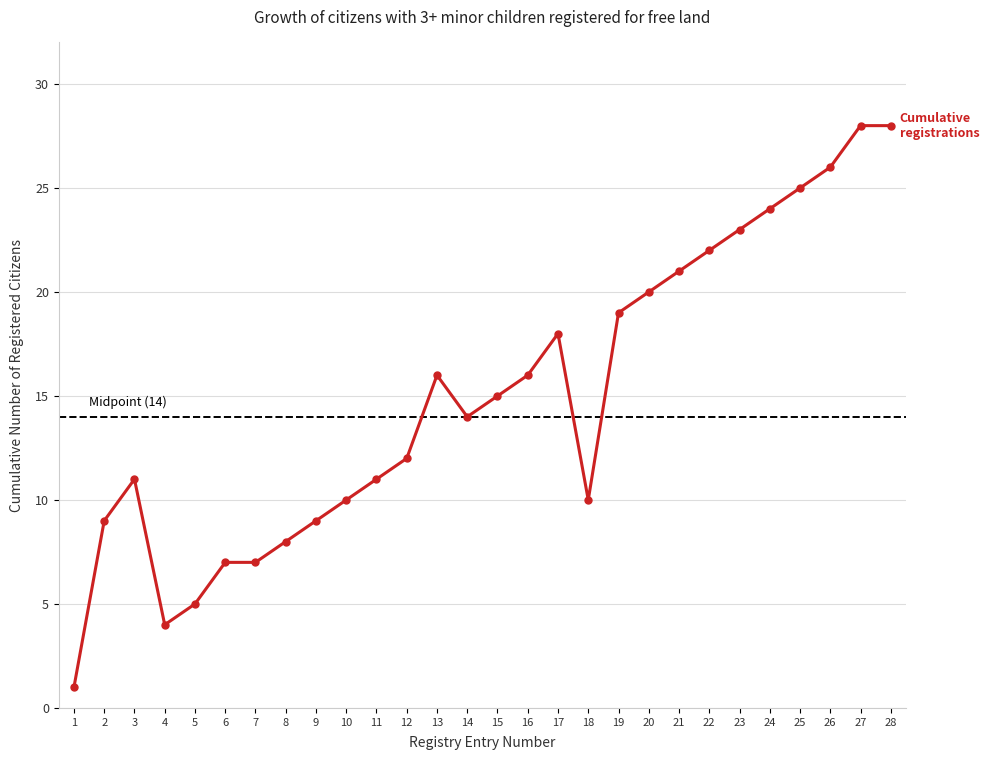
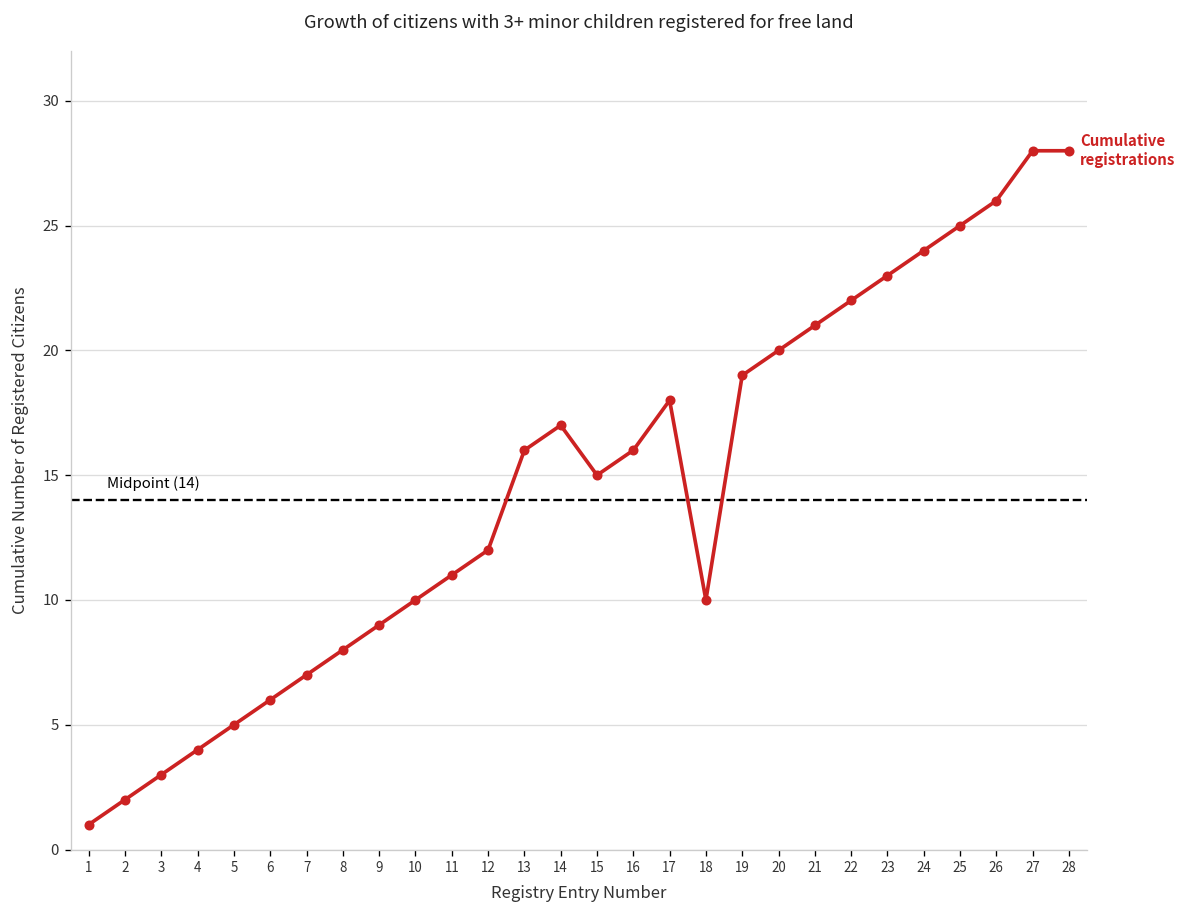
2: 9 -> 2
3: 11 -> 3
6: 7 -> 6
14: 14 -> 17
